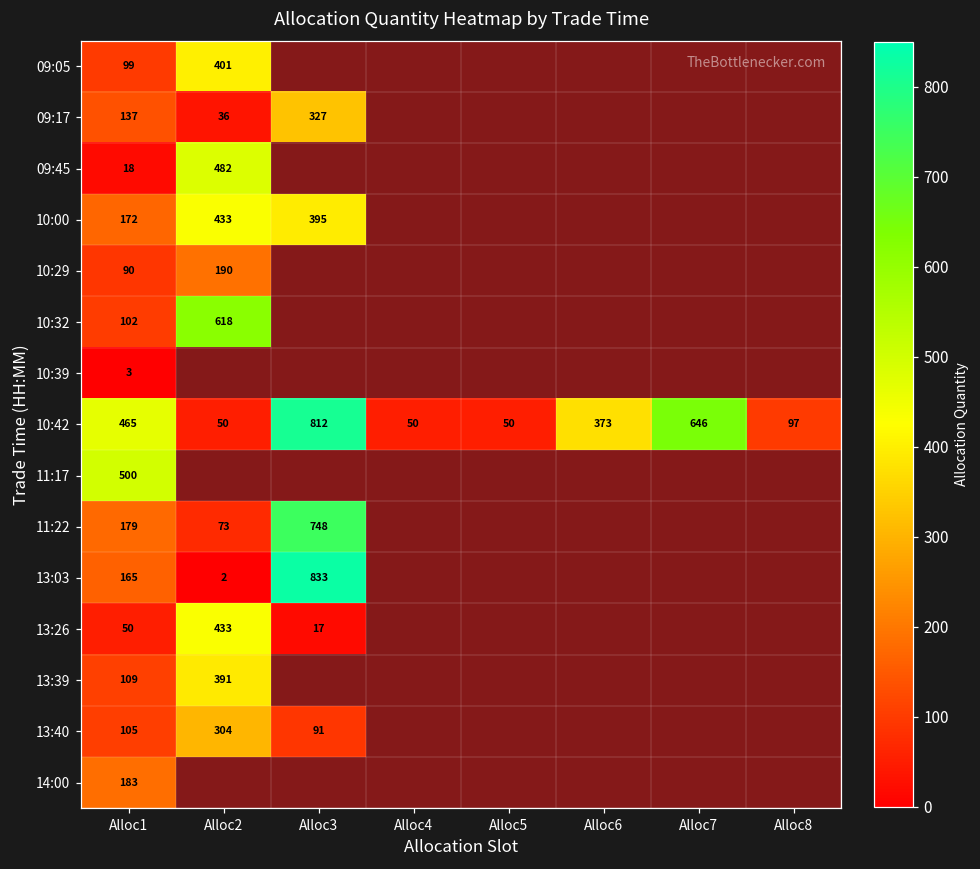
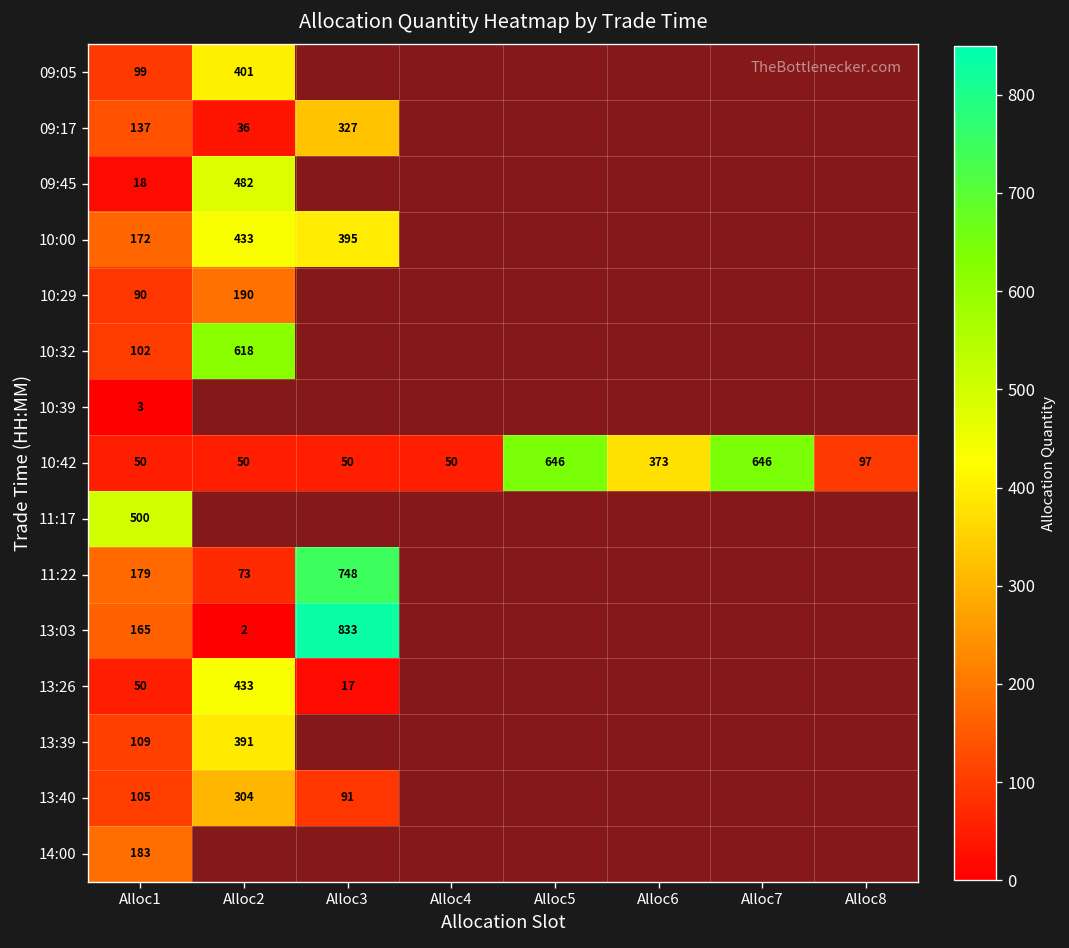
10:42, Alloc1: 465 -> 50
10:42, Alloc3: 812 -> 50
10:42, Alloc5: 50 -> 646
